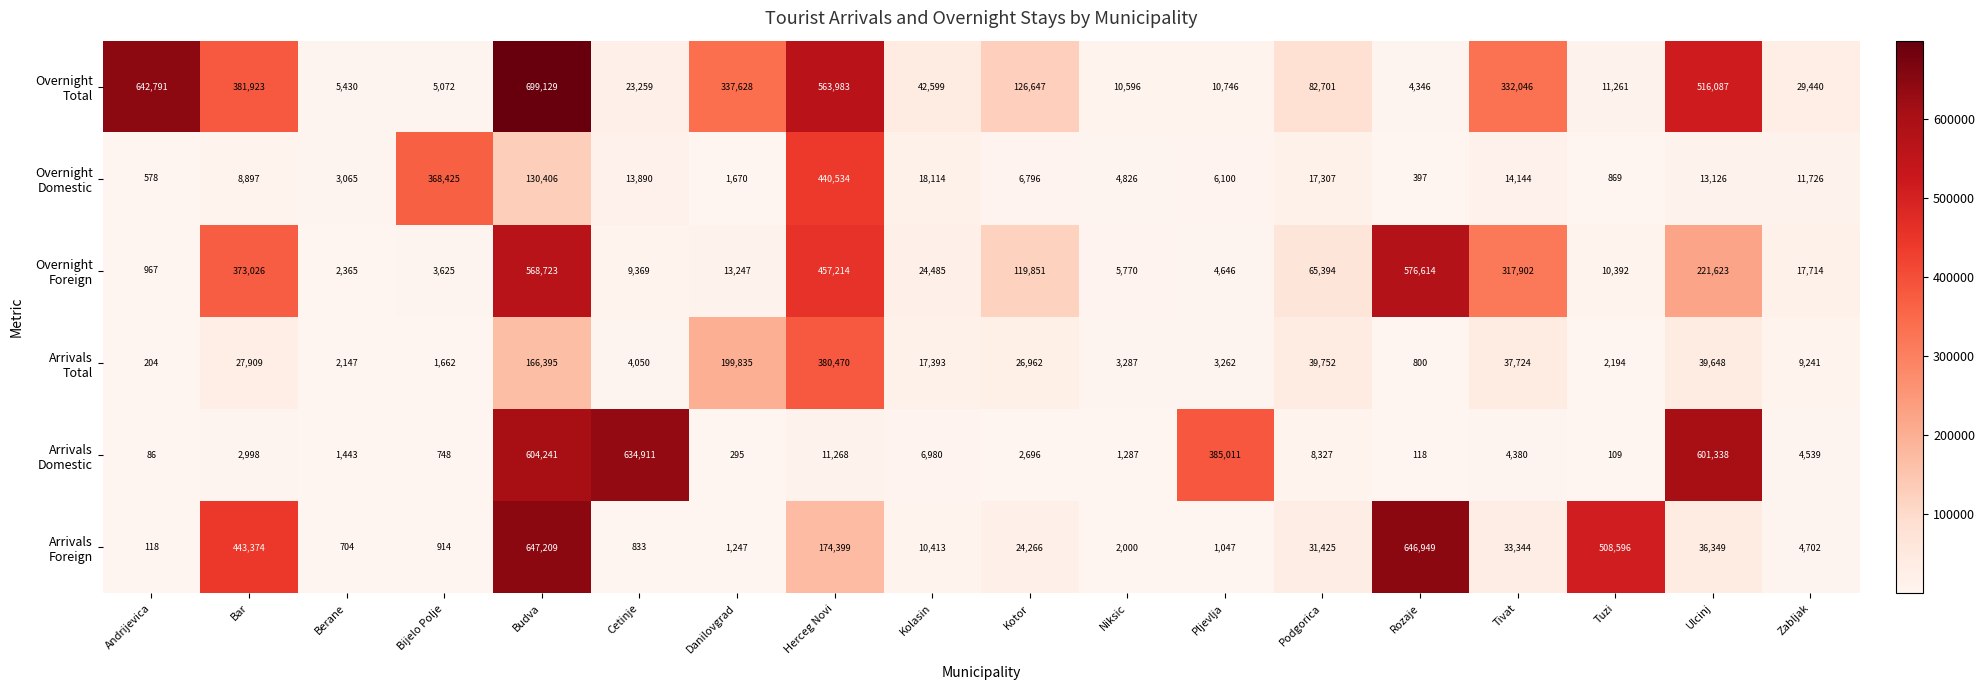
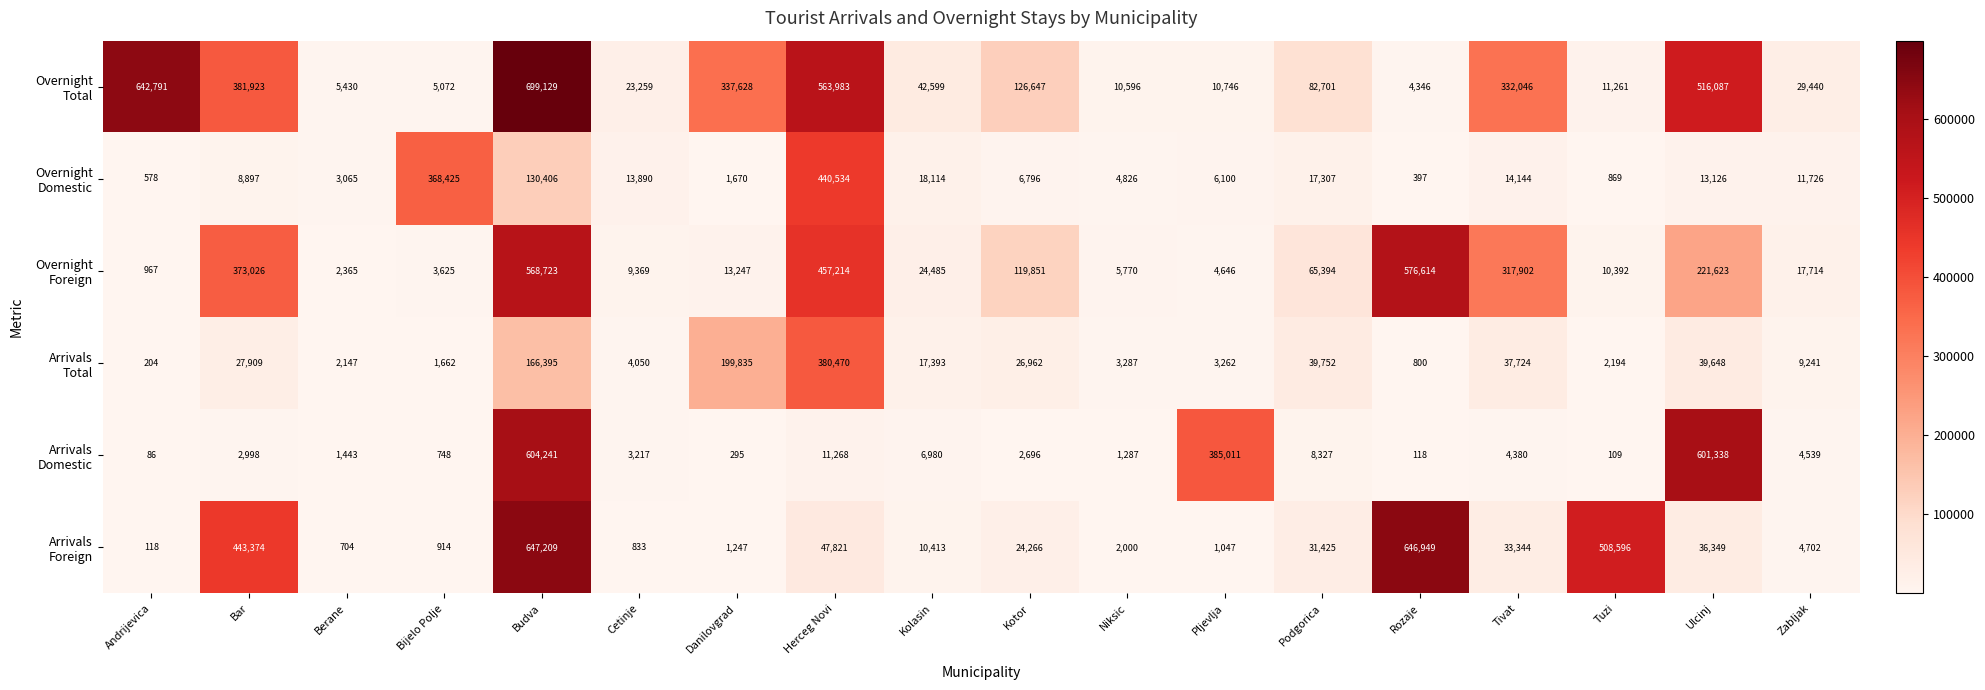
Arrivals Domestic, Cetinje: 634,911 -> 3,217
Arrivals Foreign, Herceg Novi: 174,399 -> 47,821
